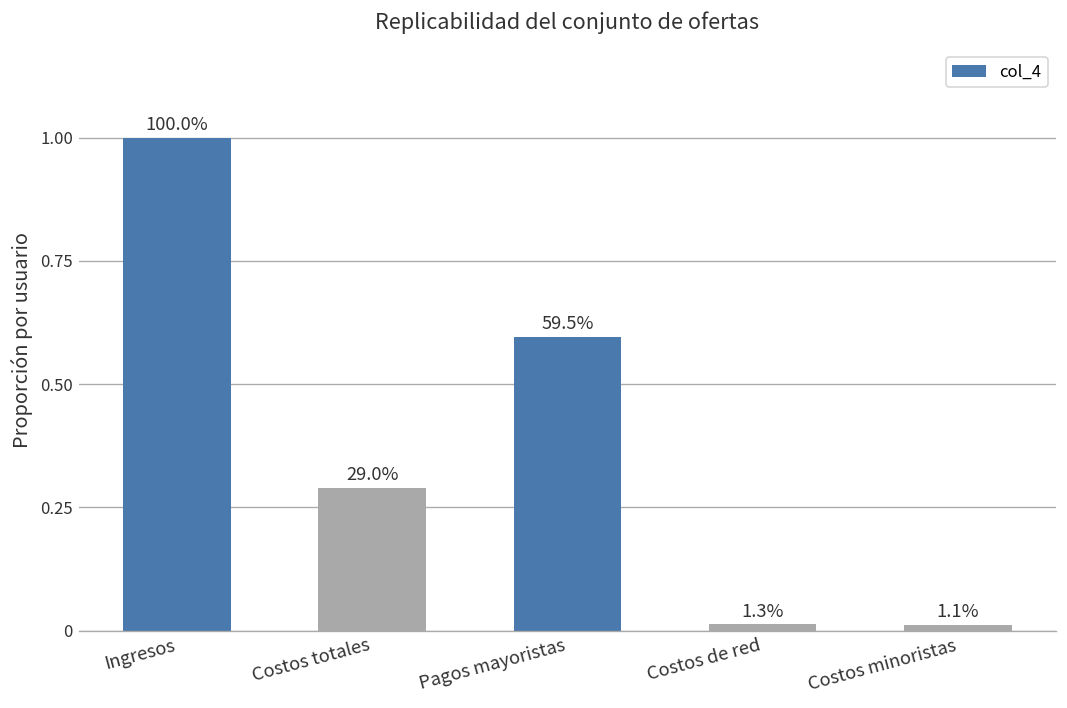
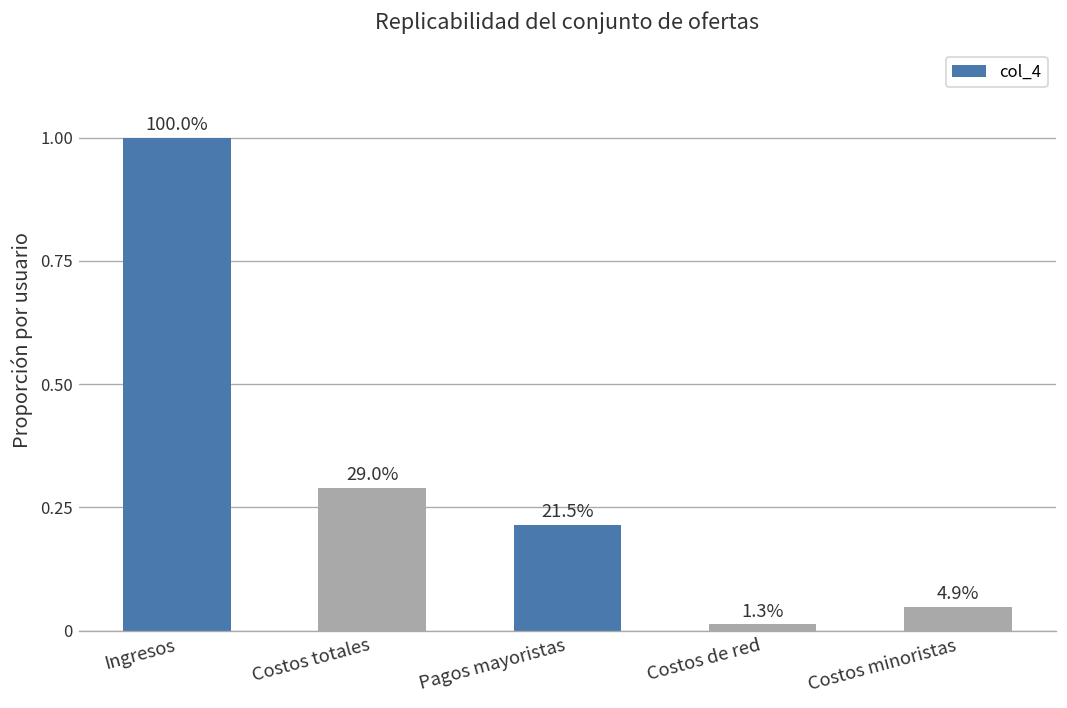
Pagos mayoristas: 59.5% -> 21.5%
Costos minoristas: 1.1% -> 4.9%
